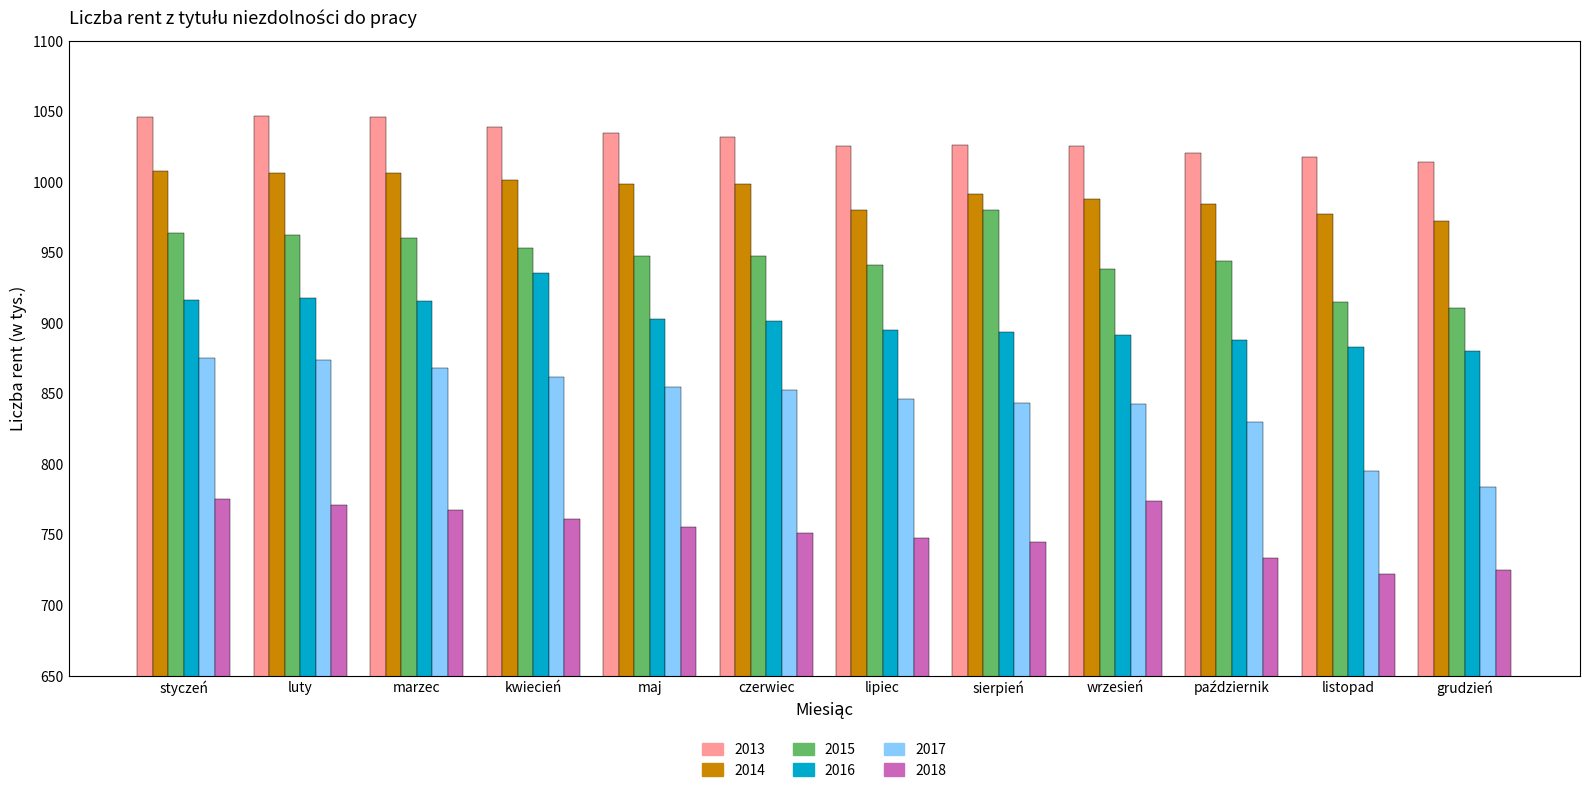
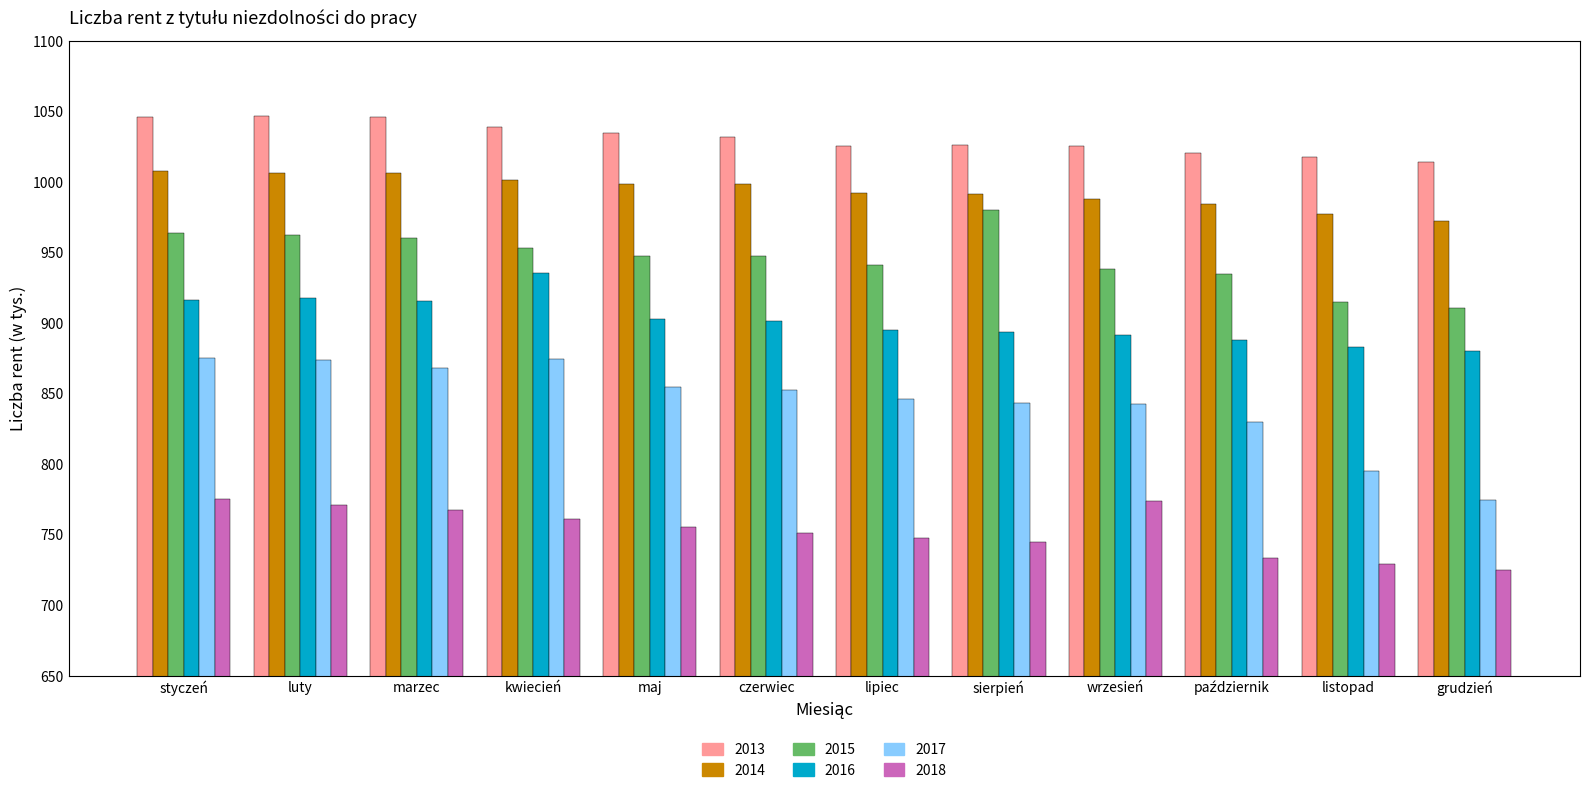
2017, kwiecień: 862 -> 875
2014, lipiec: 980 -> 992
2015, październik: 944 -> 935
2018, listopad: 722 -> 729
2017, grudzień: 784 -> 775
